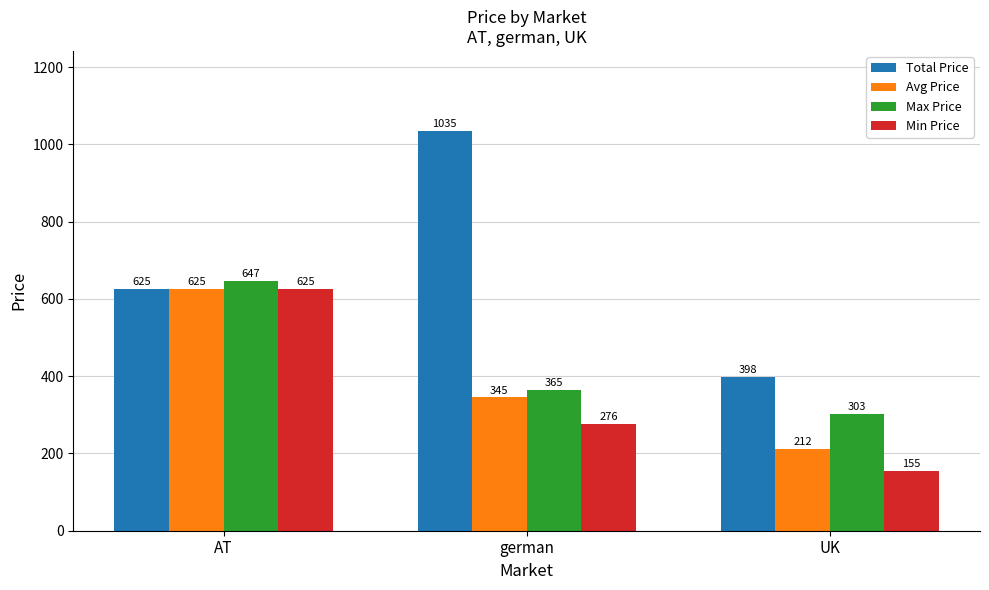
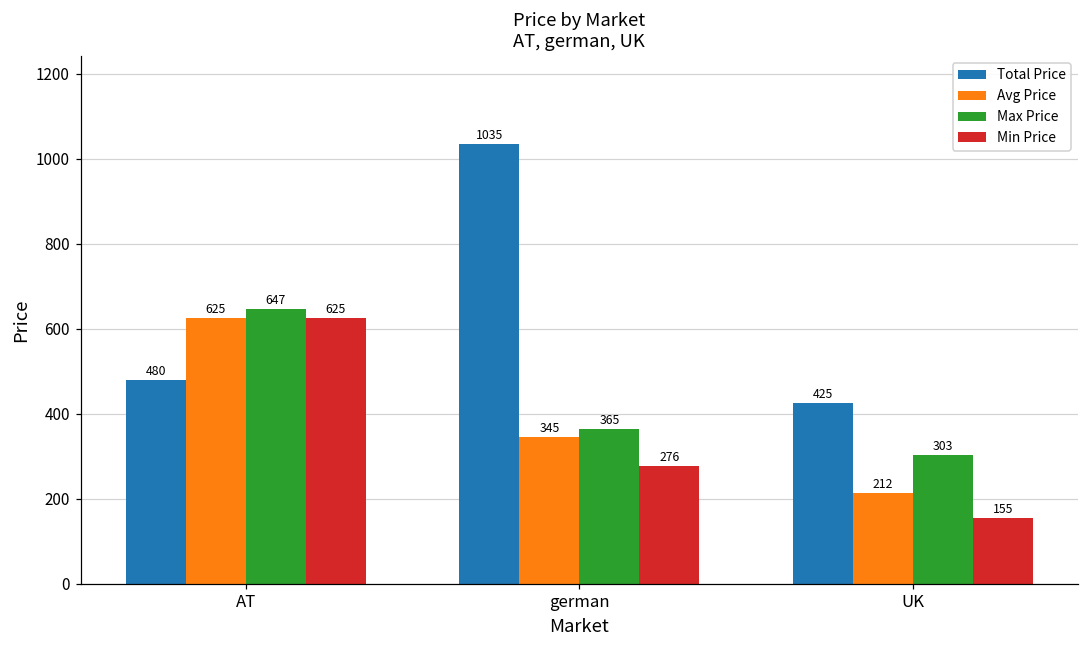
Total Price, AT: 625 -> 480
Total Price, UK: 398 -> 425
